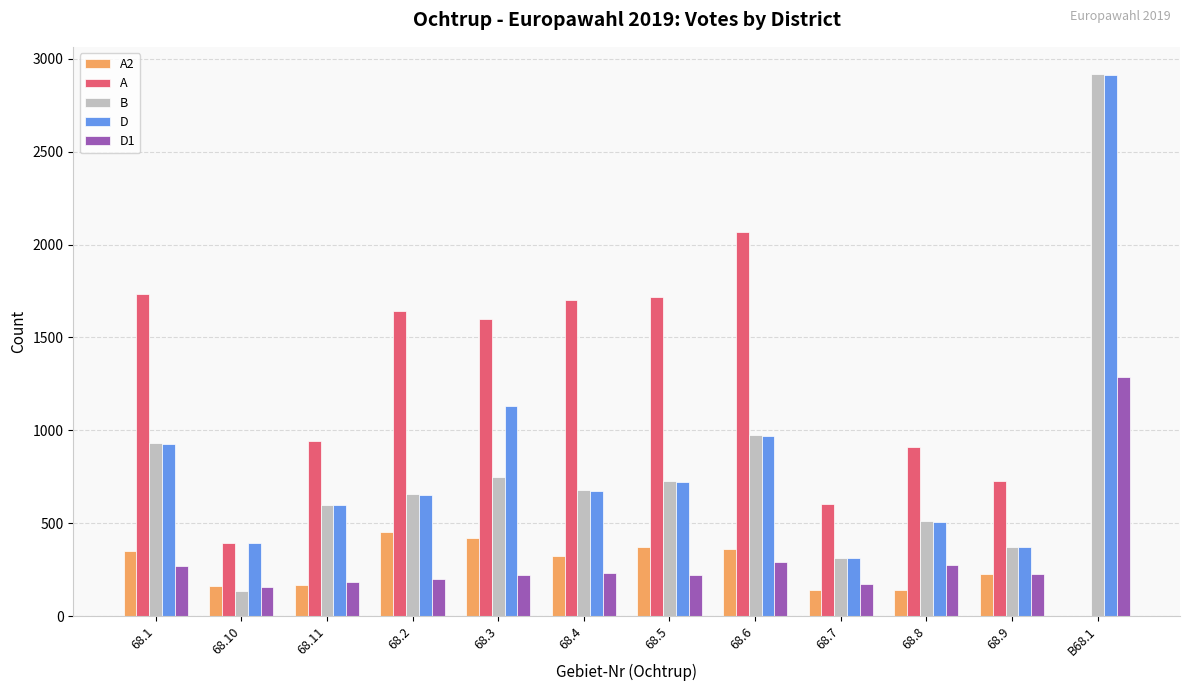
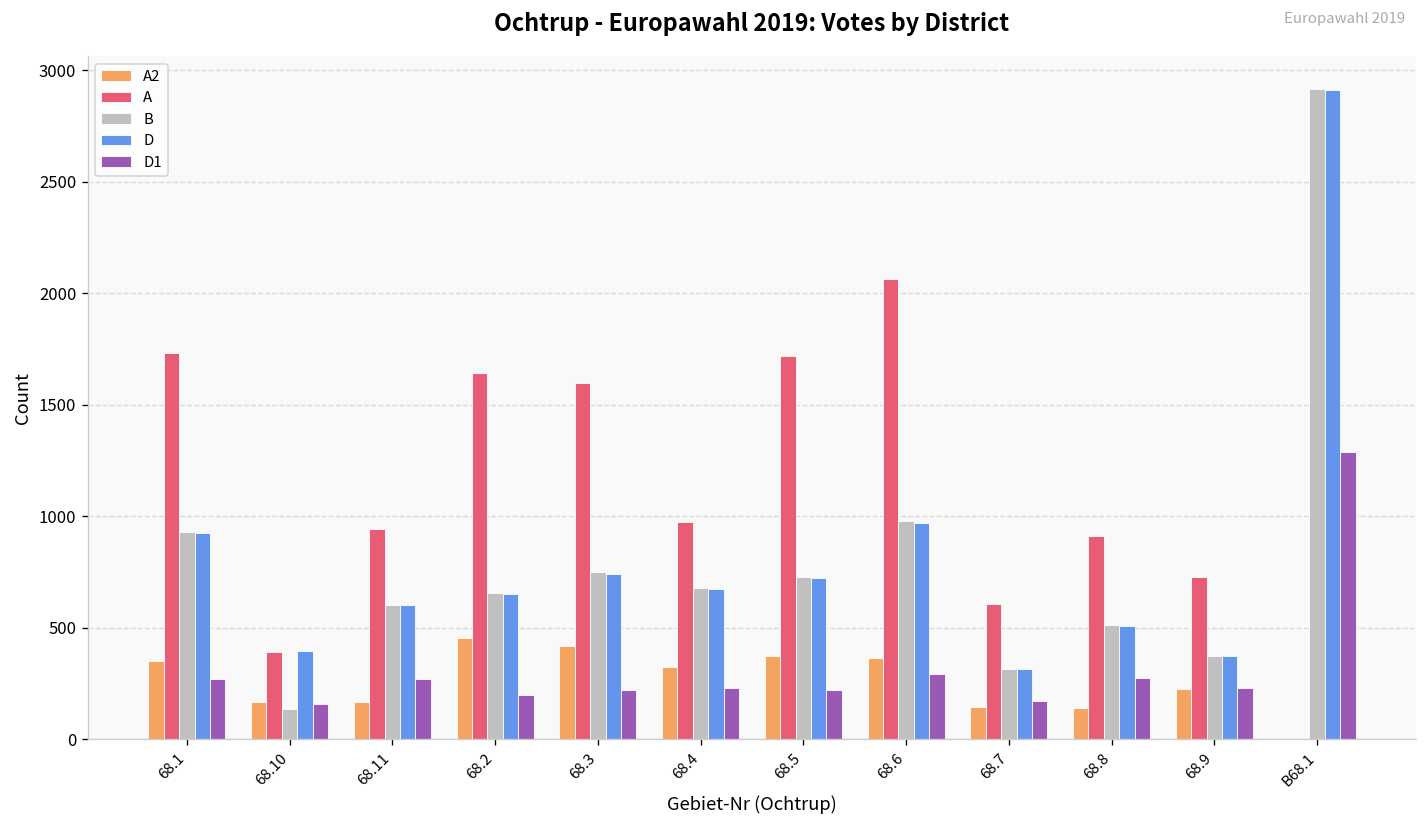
D1, 68.11: 180 -> 270
D, 68.3: 1130 -> 740
A, 68.4: 1700 -> 970
